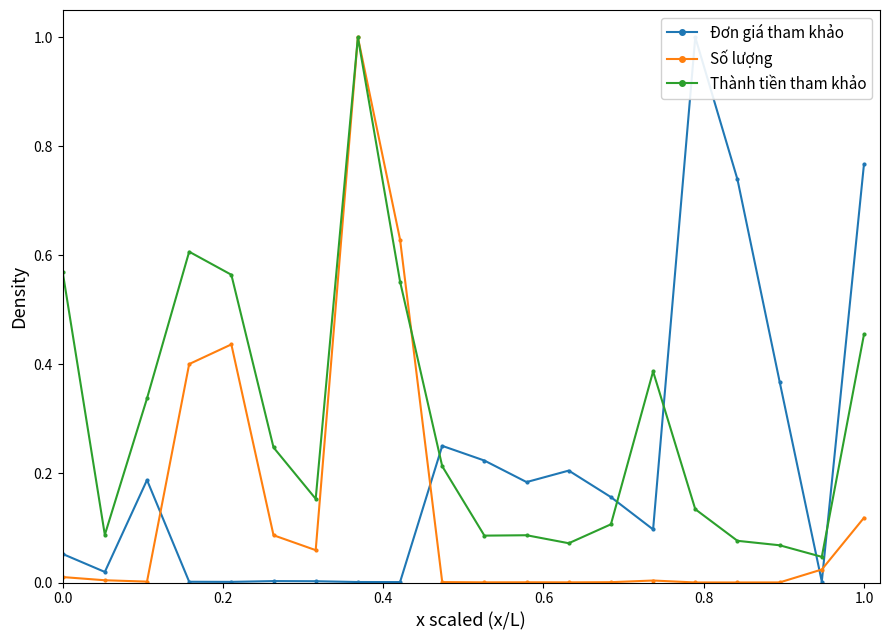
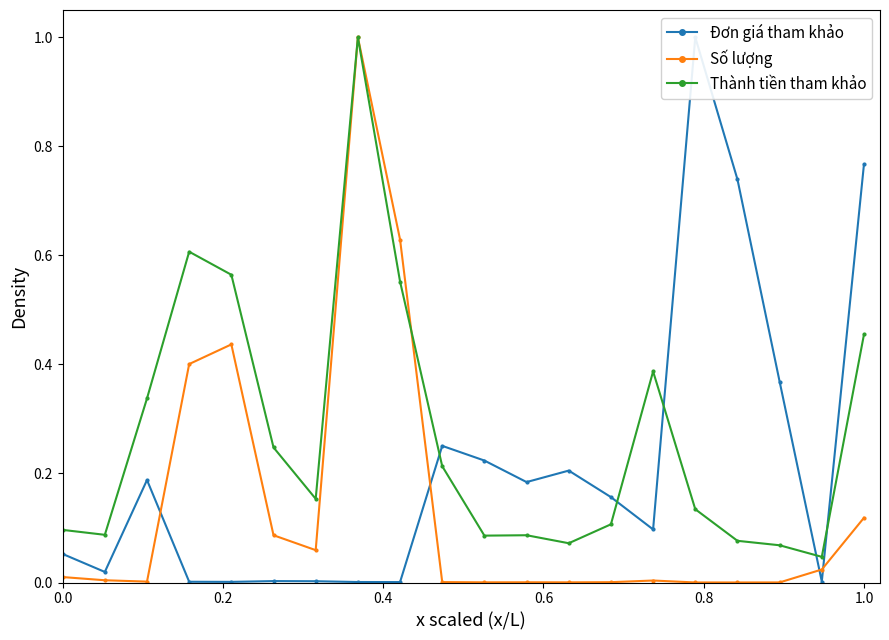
Thành tiền tham khảo, 0.0: 0.57 -> 0.10
